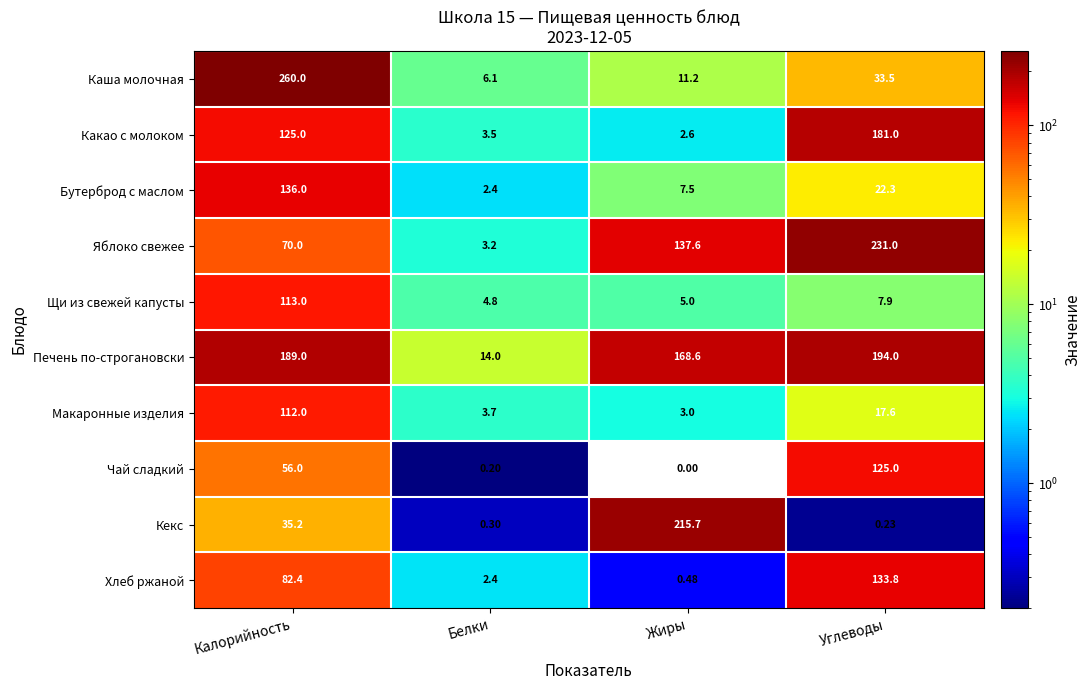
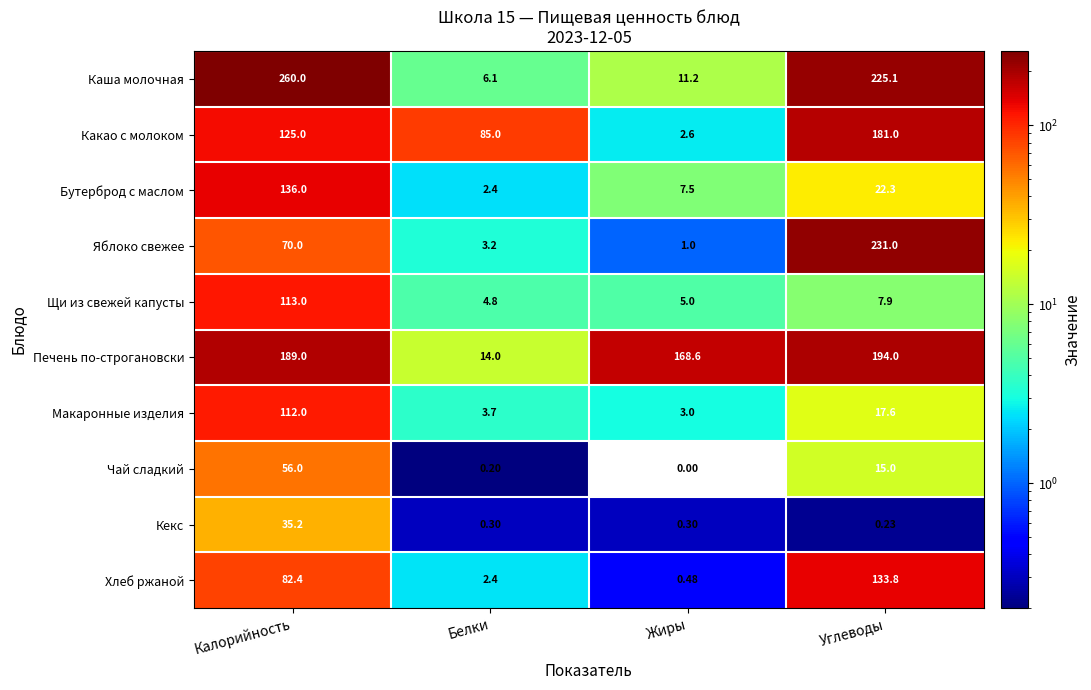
Каша молочная, Углеводы: 33.5 -> 225.1
Какао с молоком, Белки: 3.5 -> 85.0
Яблоко свежее, Жиры: 137.6 -> 1.0
Чай сладкий, Углеводы: 125.0 -> 15.0
Кекс, Жиры: 215.7 -> 0.30
